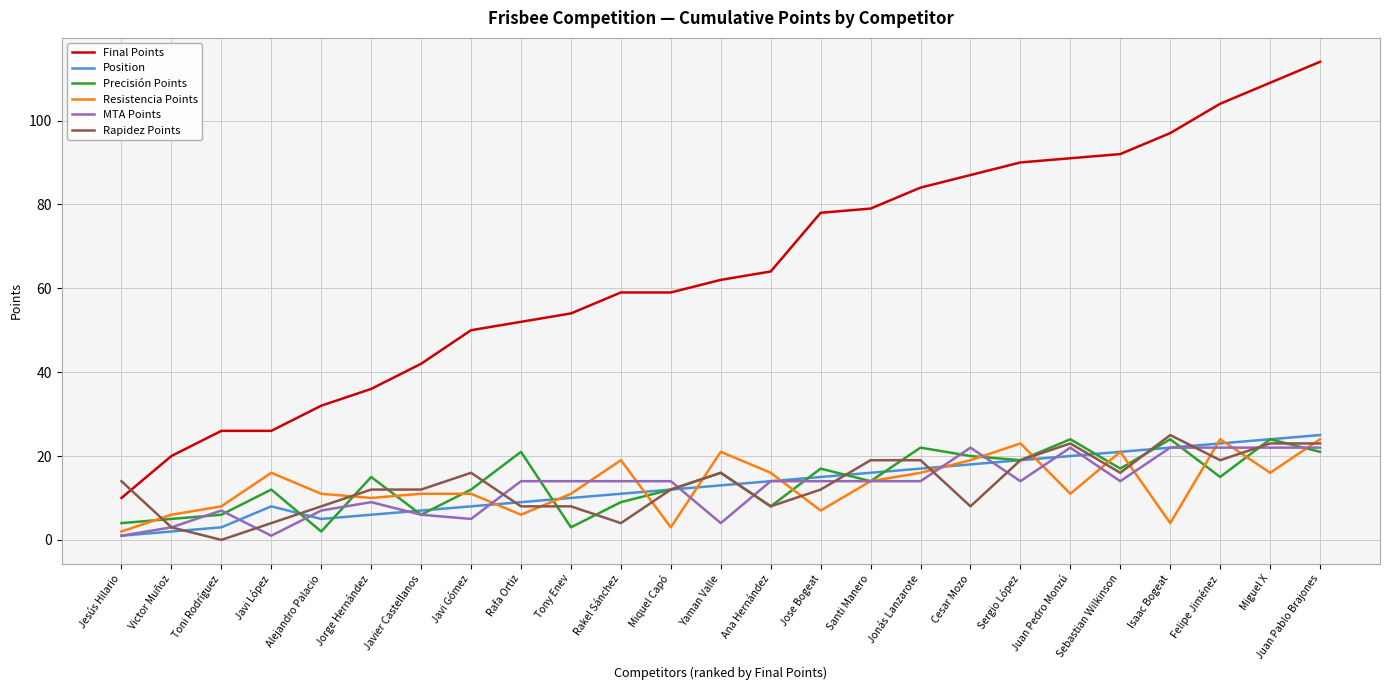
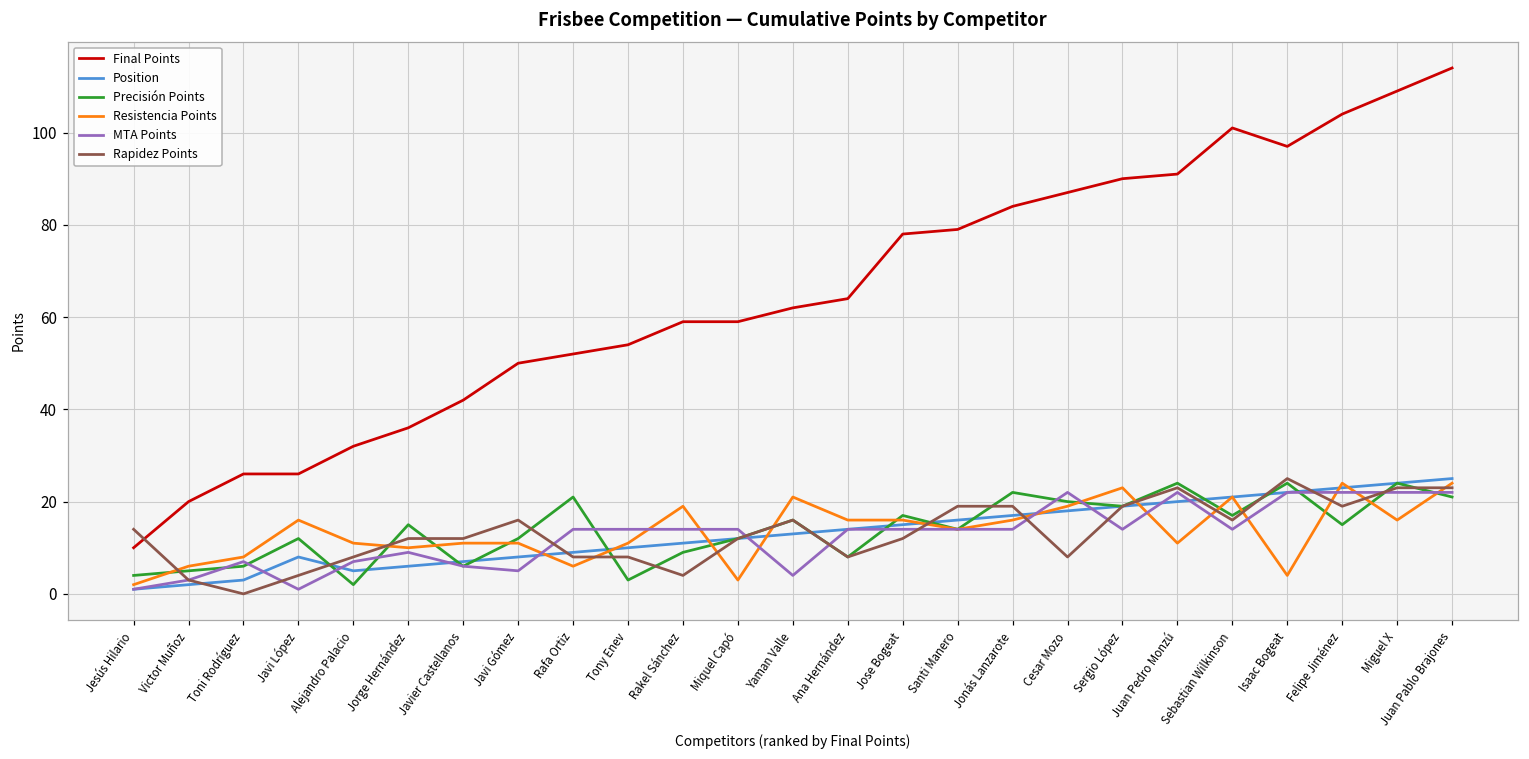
Resistencia Points, Jose Bogeat: 7 -> 16
Final Points, Sebastian Wilkinson: 92 -> 101
